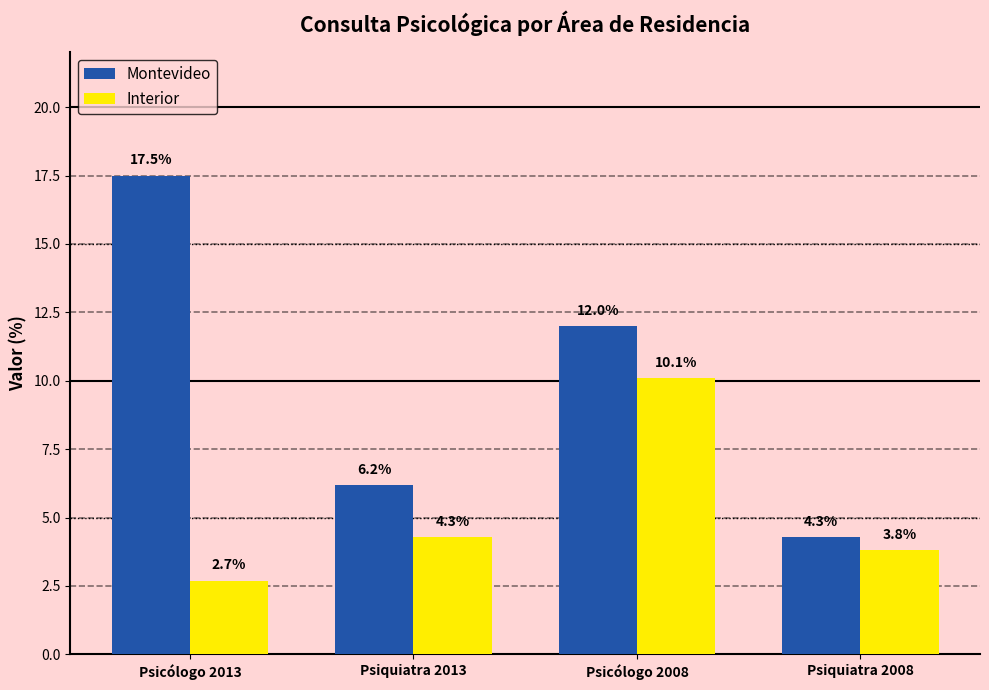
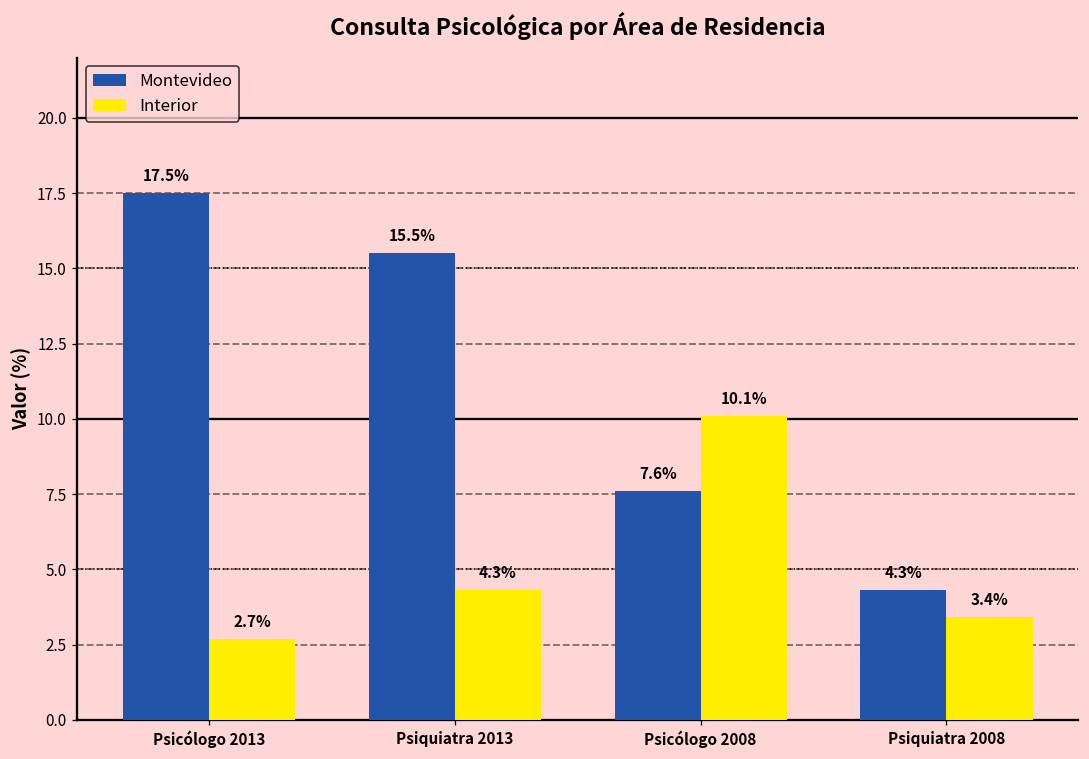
Montevideo, Psiquiatra 2013: 6.2% -> 15.5%
Montevideo, Psicólogo 2008: 12.0% -> 7.6%
Interior, Psiquiatra 2008: 3.8% -> 3.4%
